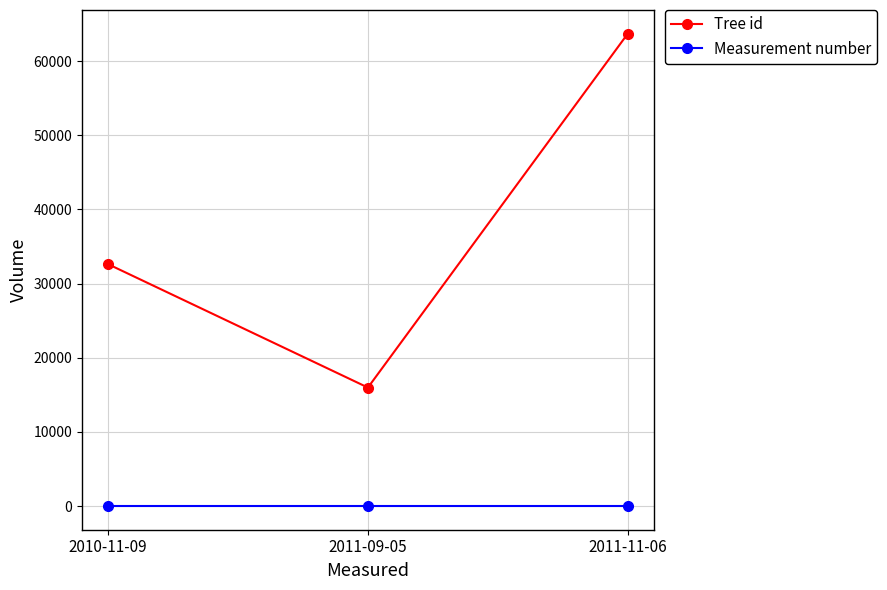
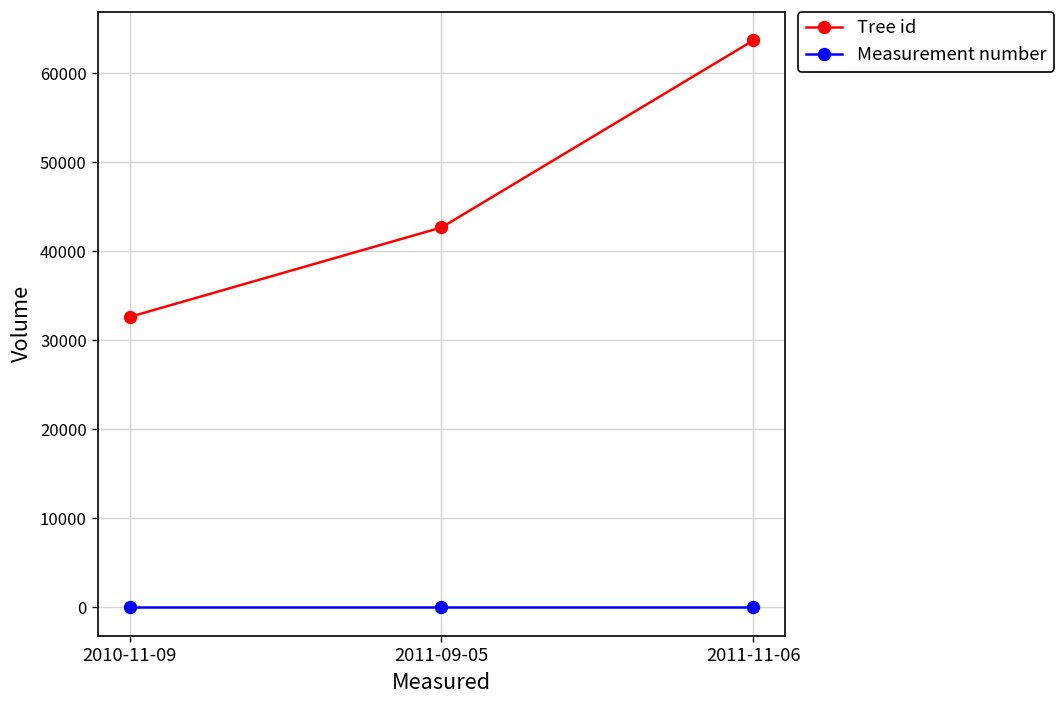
Tree id, 2011-09-05: 16000 -> 43000
